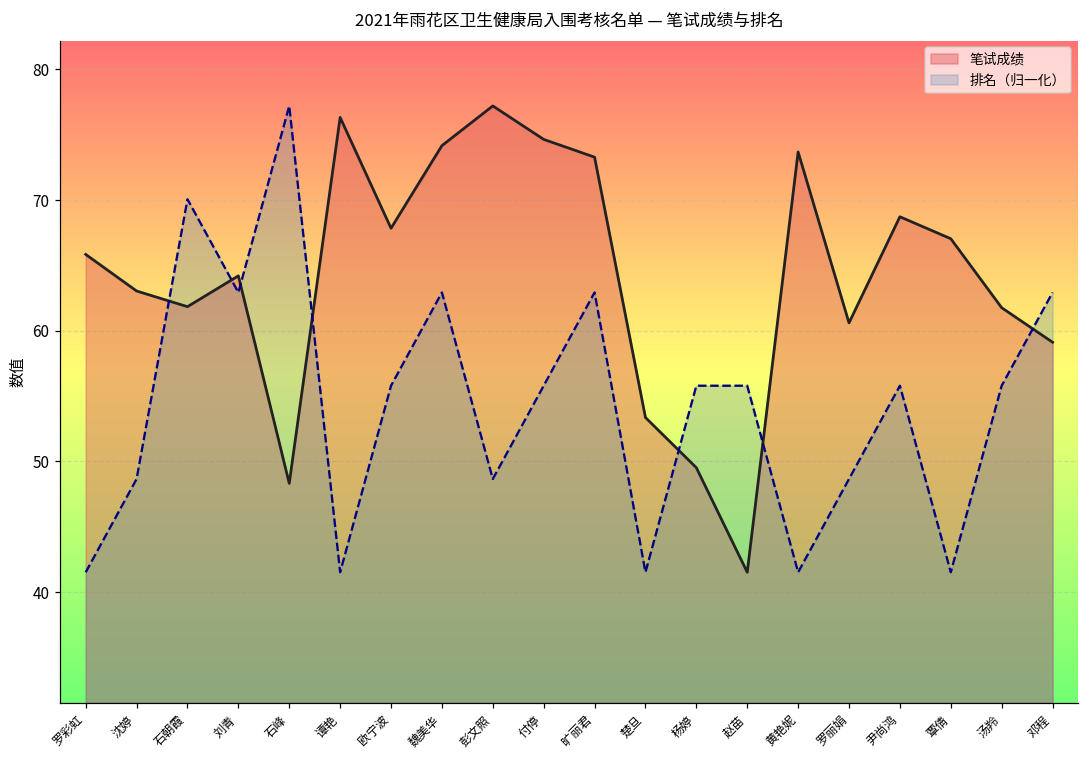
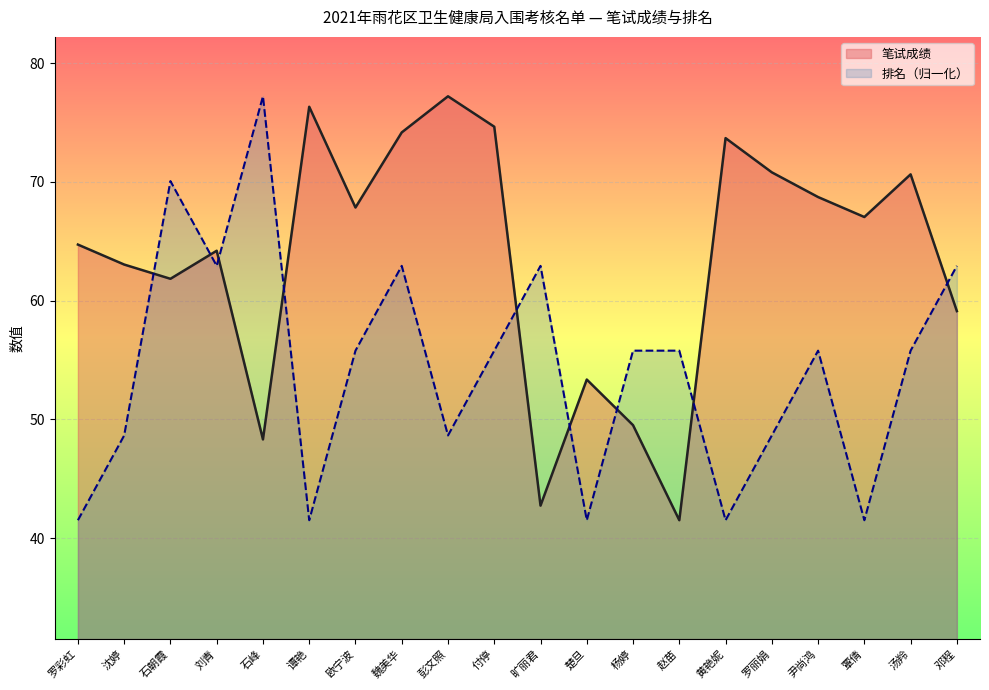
笔试成绩, 罗彩虹: 65.8 -> 64.7
笔试成绩, 旷丽君: 73.3 -> 42.8
笔试成绩, 罗丽娟: 60.6 -> 70.8
笔试成绩, 汤羚: 61.8 -> 70.6
